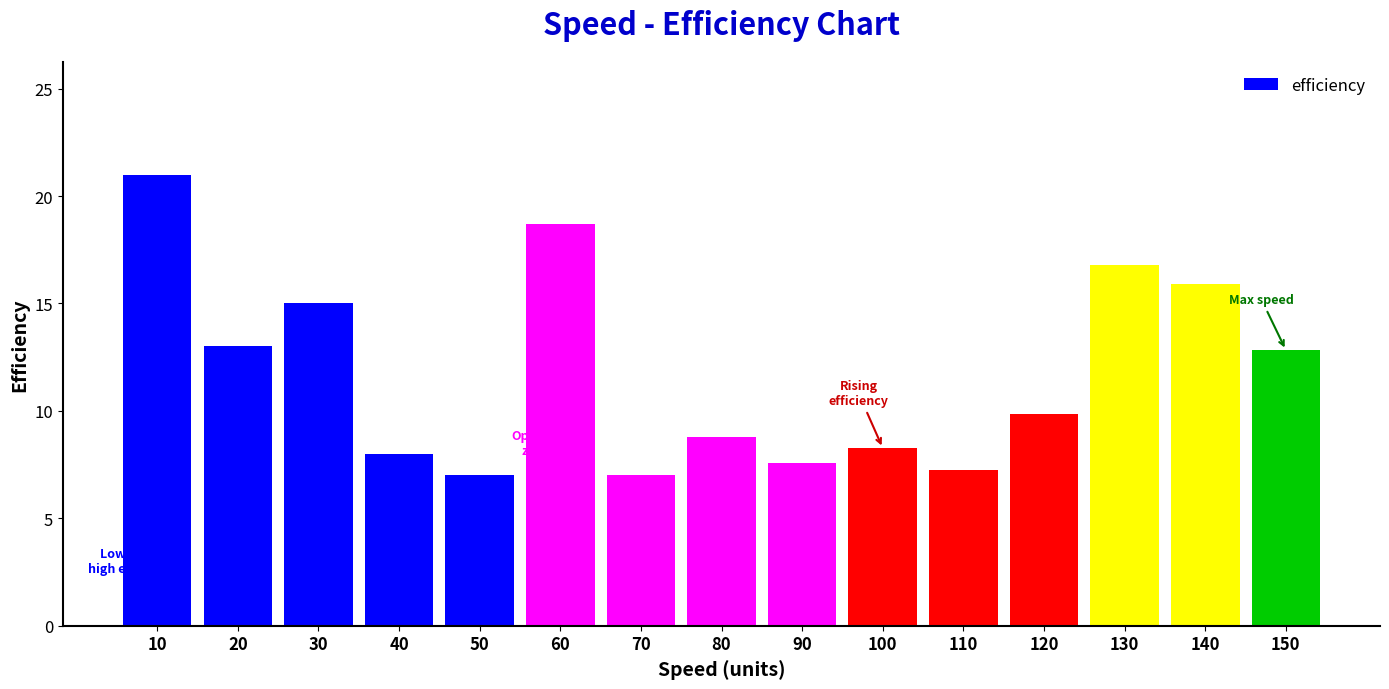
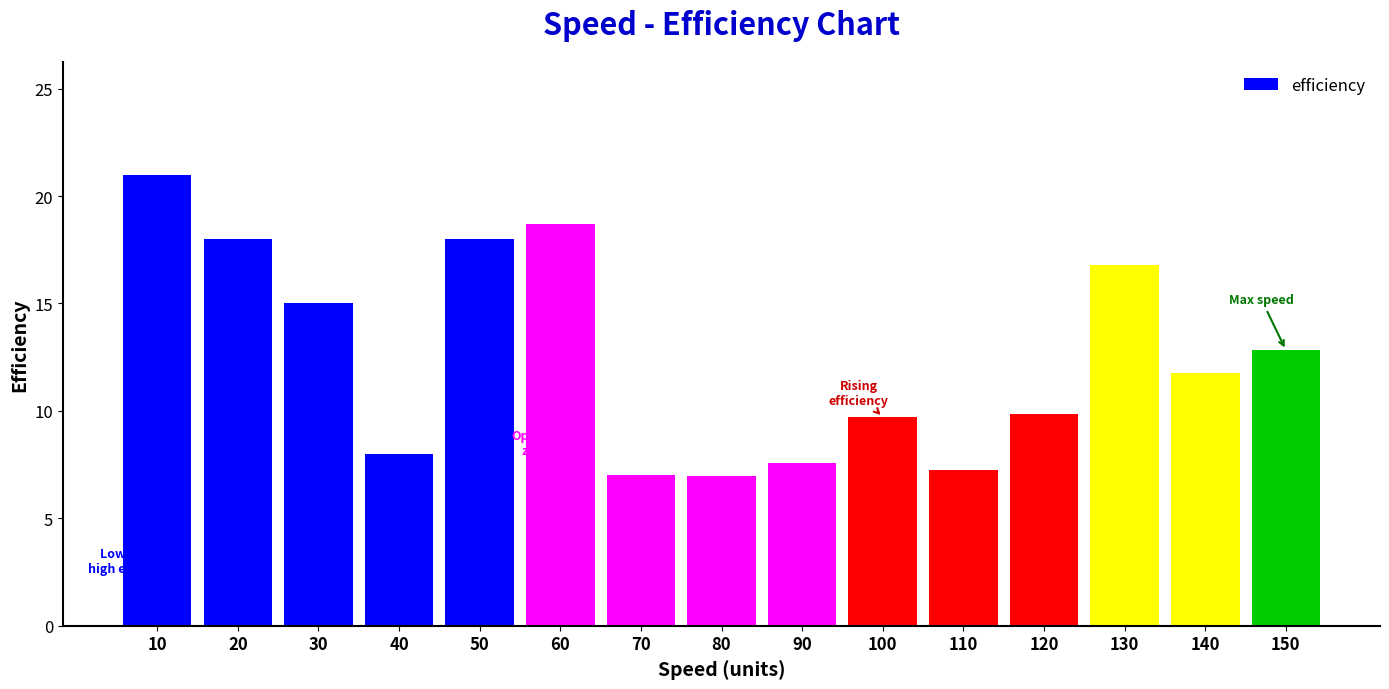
20: 13 -> 18
50: 7 -> 18
80: 8.8 -> 7.0
100: 8.3 -> 9.7
140: 15.9 -> 11.8
